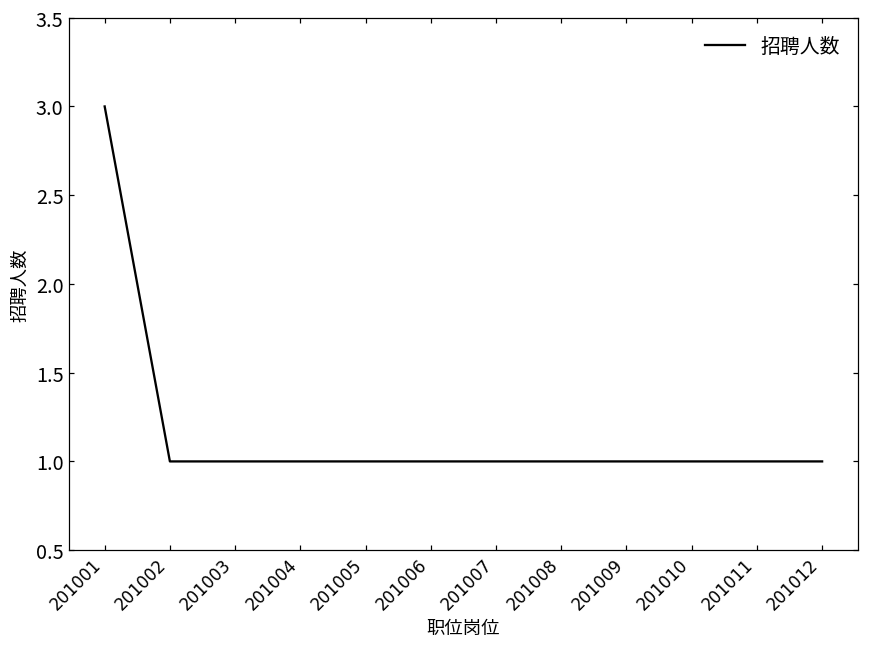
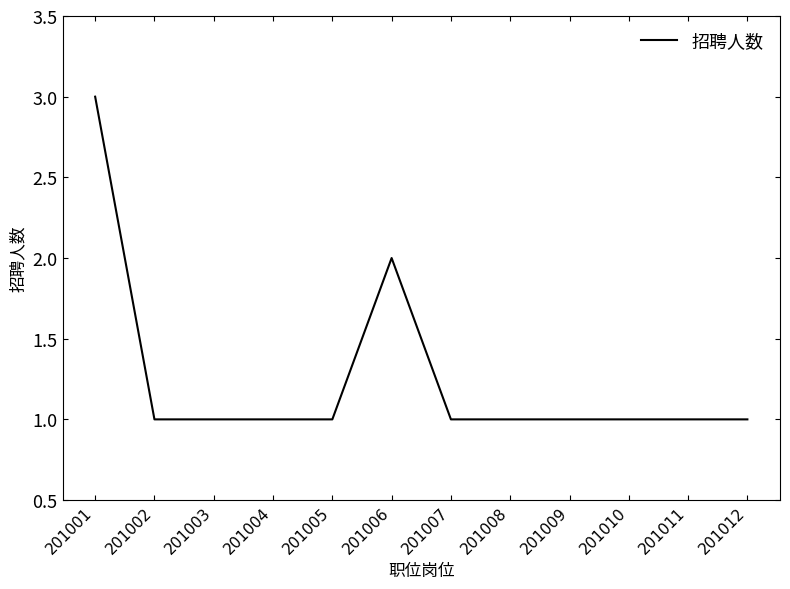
201006: 1 -> 2
